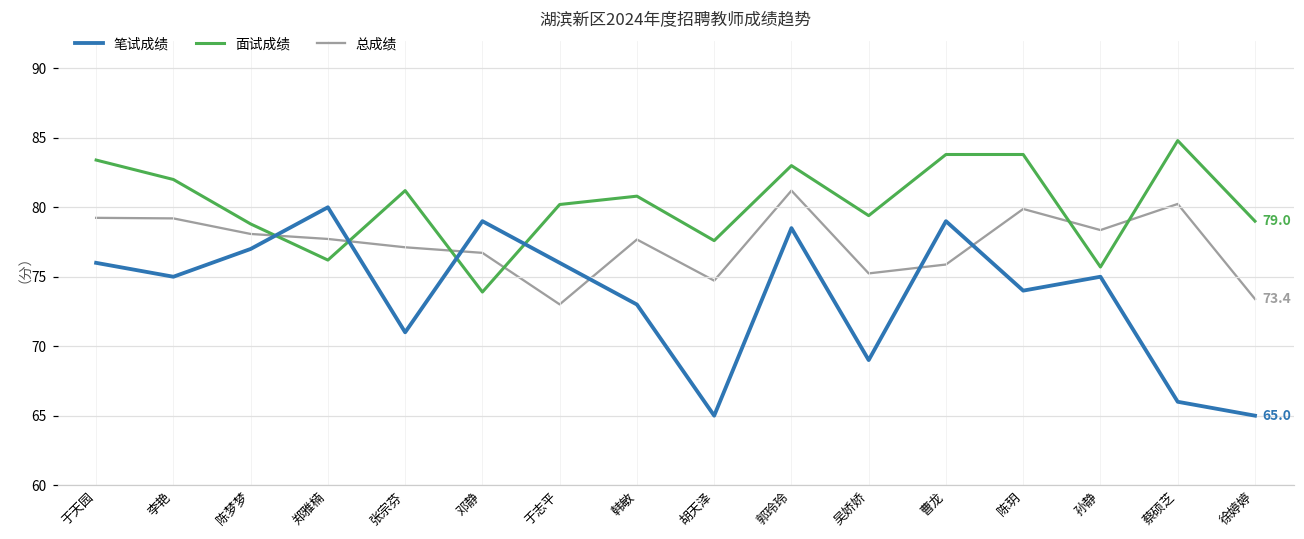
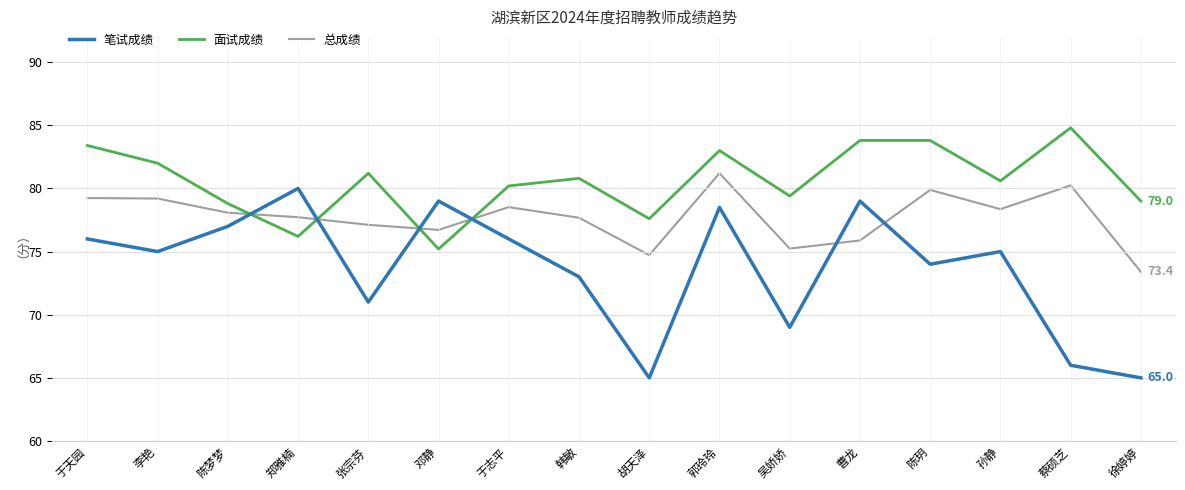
面试成绩, 邓静: 73.9 -> 75.2
总成绩, 于志平: 73.0 -> 78.5
面试成绩, 孙静: 75.7 -> 80.6
